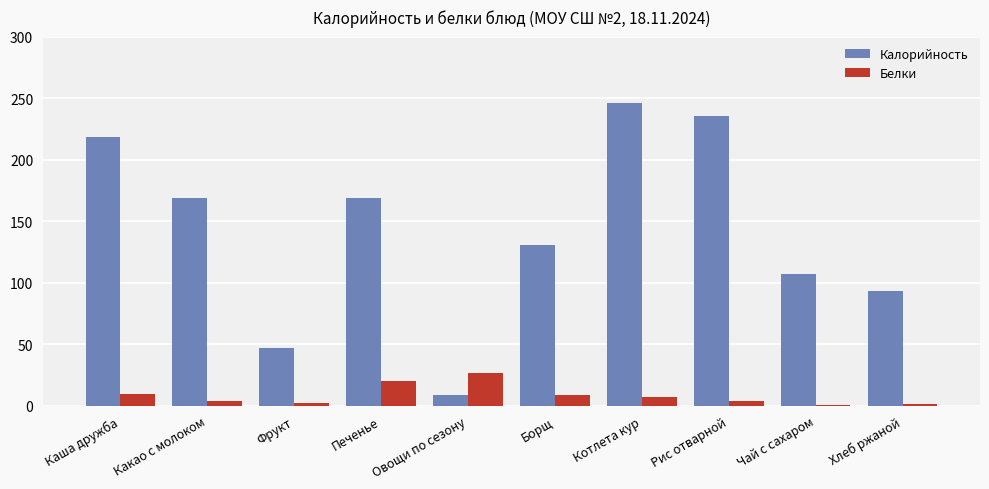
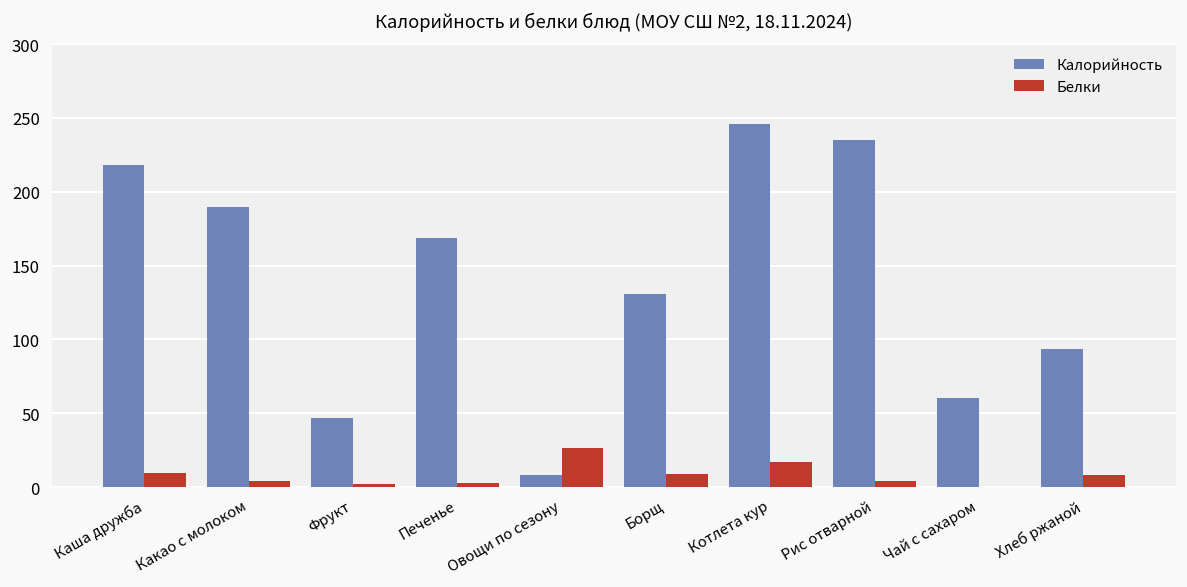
Калорийность, Какао с молоком: 169 -> 190
Белки, Печенье: 20 -> 3
Белки, Котлета кур: 7 -> 17
Калорийность, Чай с сахаром: 107 -> 60
Белки, Хлеб ржаной: 1 -> 8
